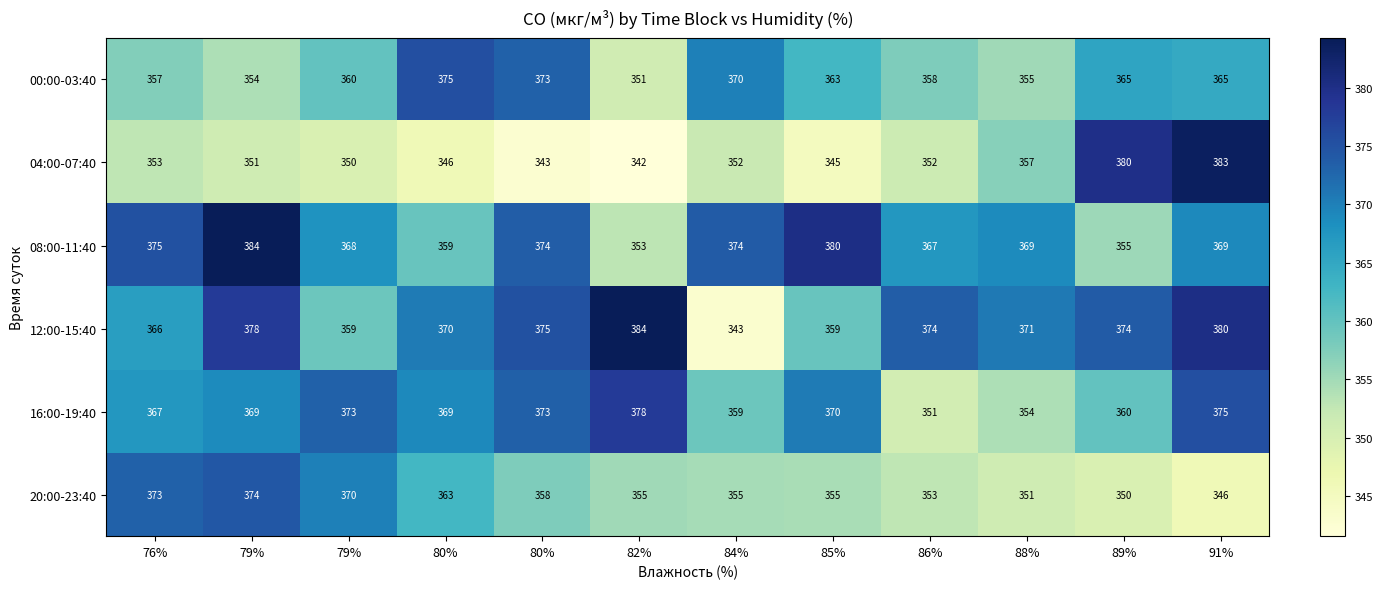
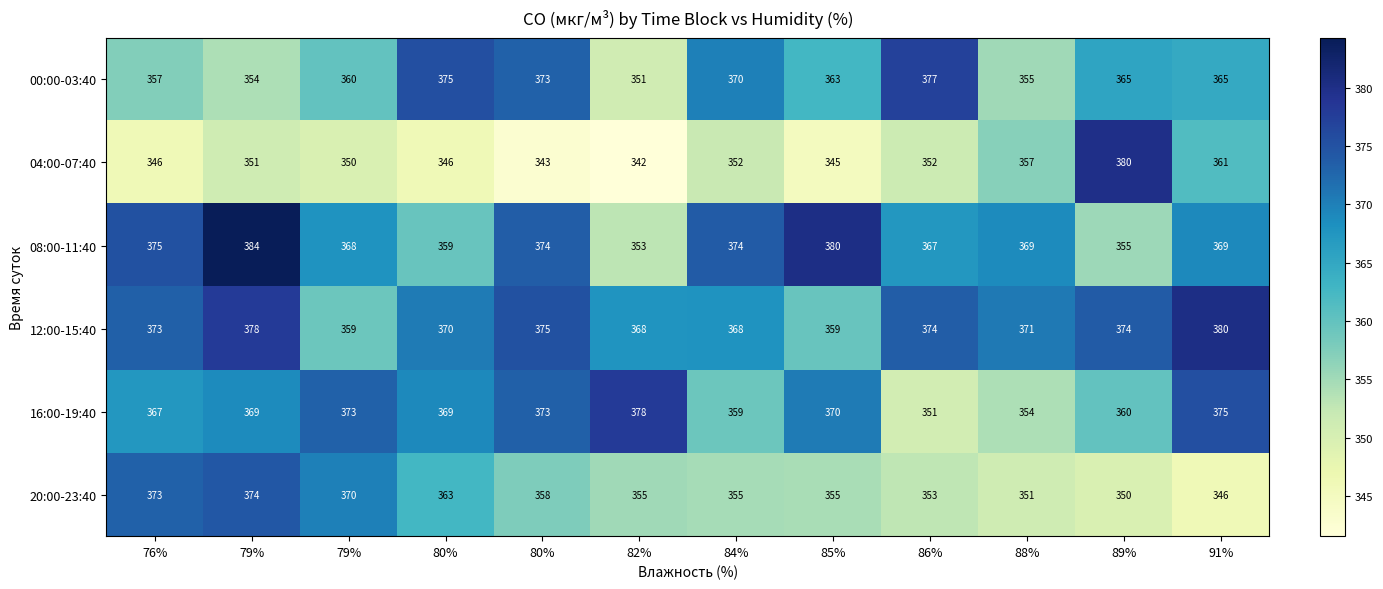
00:00-03:40, 86%: 358 -> 377
04:00-07:40, 76%: 353 -> 346
04:00-07:40, 91%: 383 -> 361
12:00-15:40, 76%: 366 -> 373
12:00-15:40, 82%: 384 -> 368
12:00-15:40, 84%: 343 -> 368
